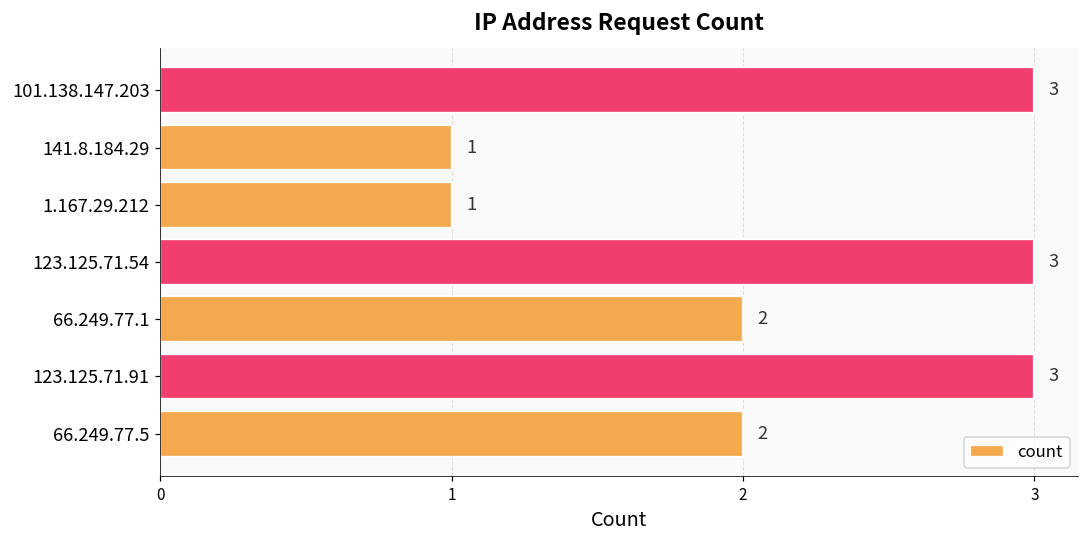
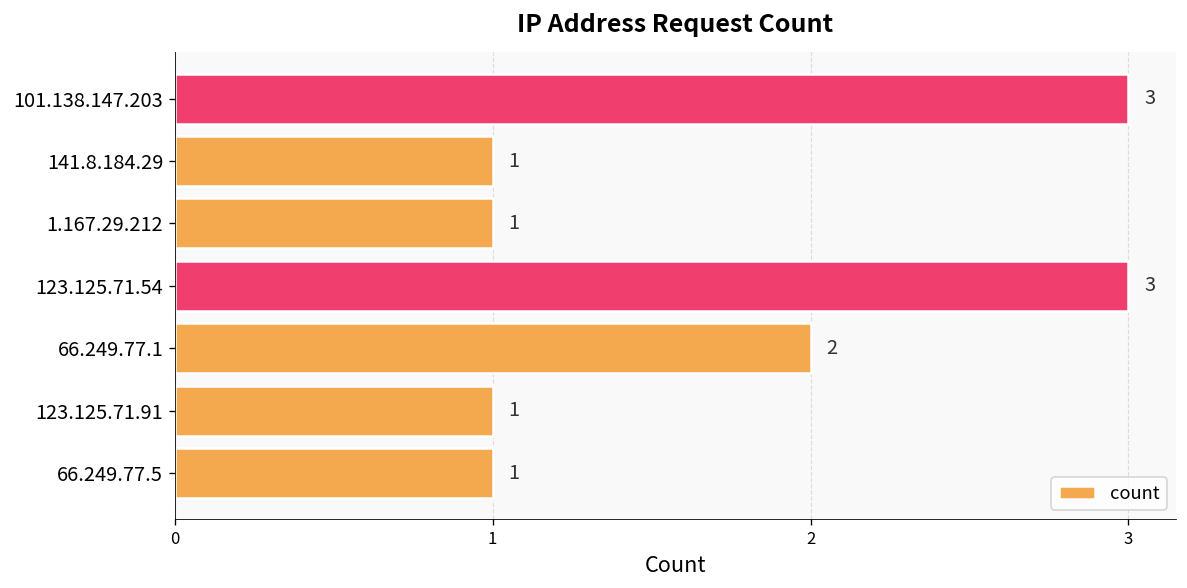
123.125.71.91: 3 -> 1
66.249.77.5: 2 -> 1
